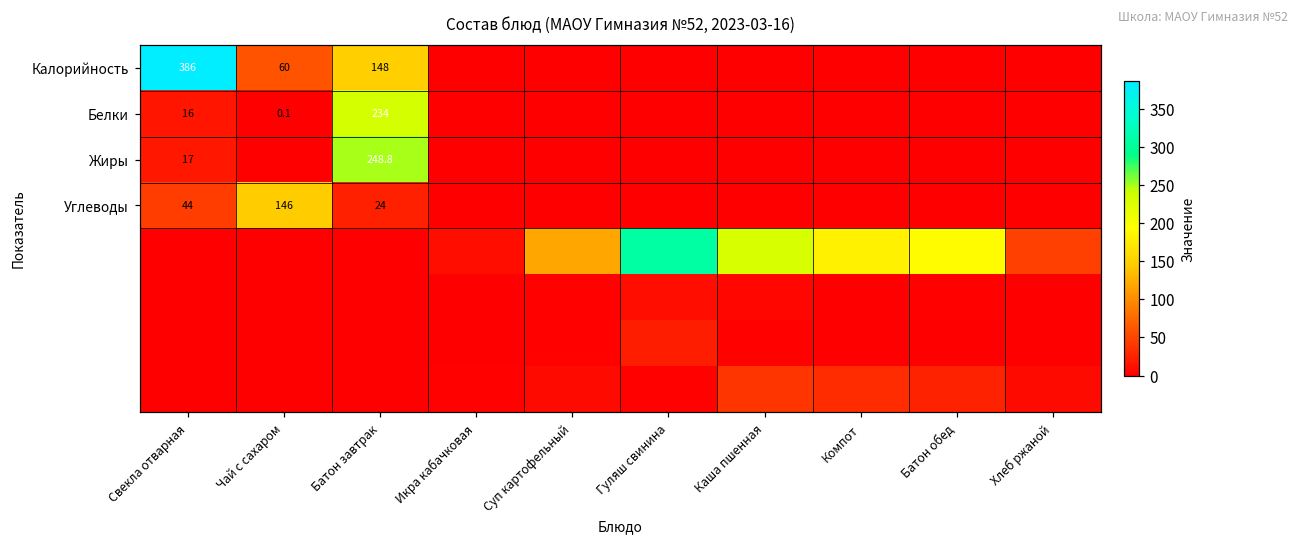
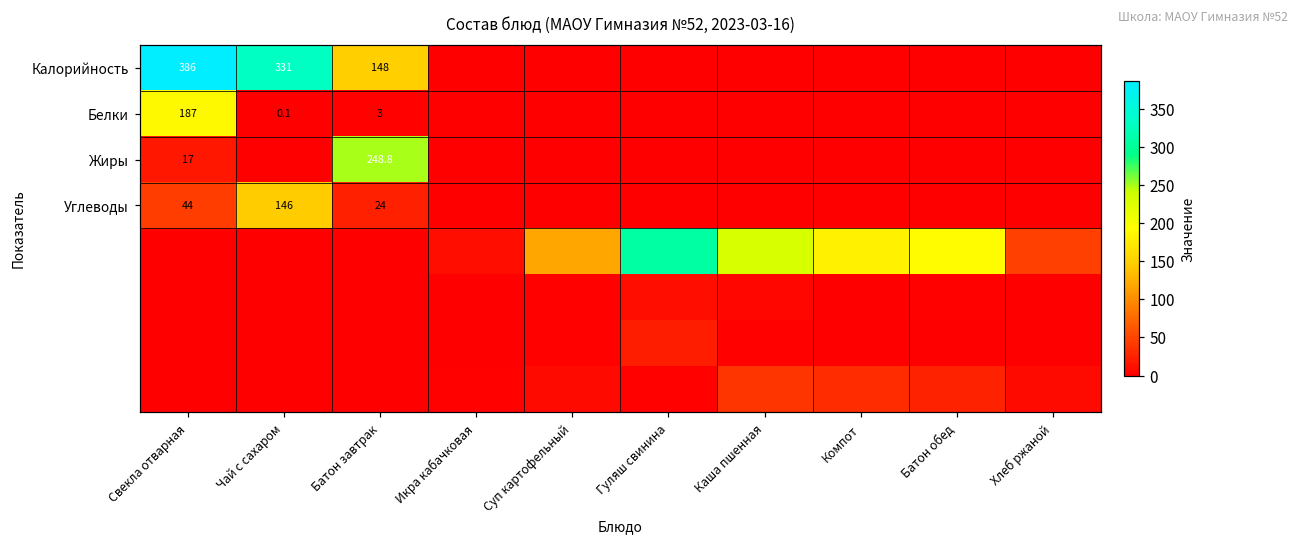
Калорийность, Чай с сахаром: 60 -> 331
Белки, Свекла отварная: 16 -> 187
Белки, Батон завтрак: 234 -> 3
